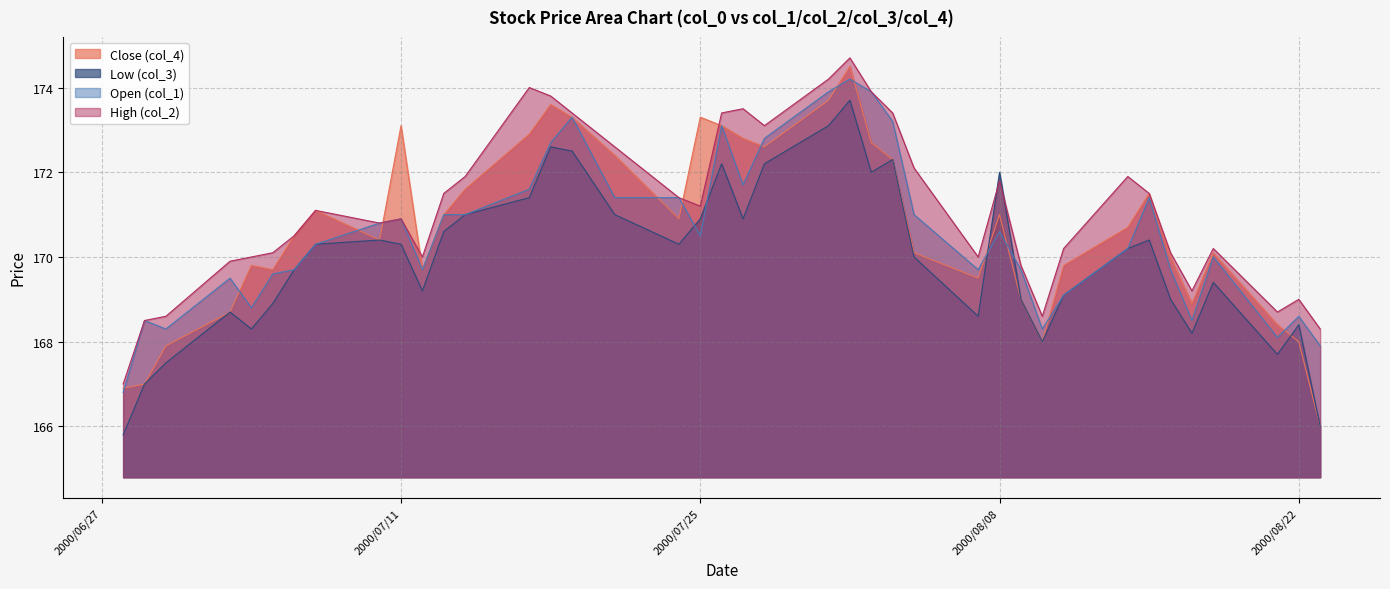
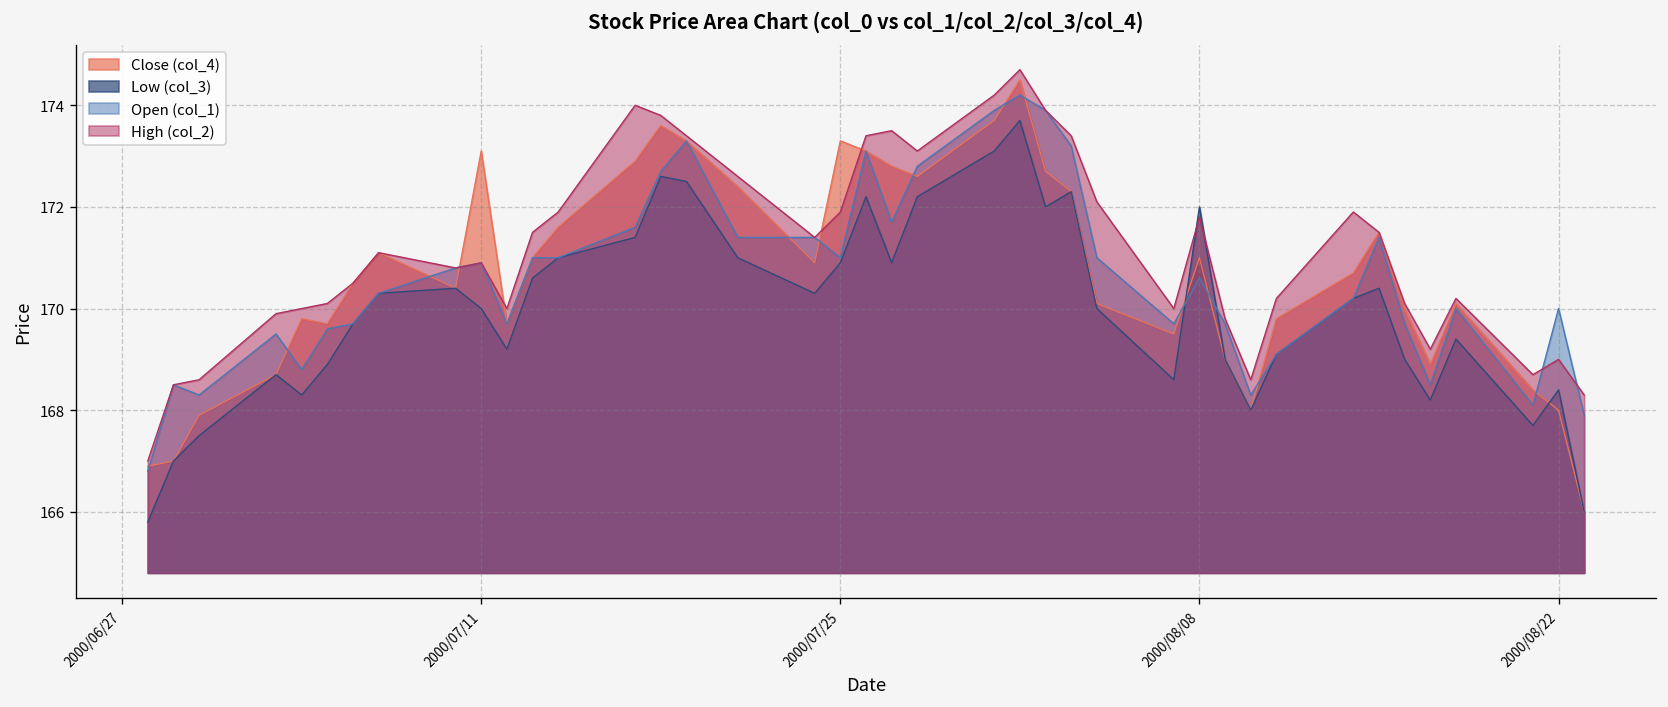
Low (col_3), 2000/07/11: 170.3 -> 170.0
Open (col_1), 2000/07/25: 170.5 -> 171.0
High (col_2), 2000/07/25: 171.2 -> 171.9
Open (col_1), 2000/08/22: 168.6 -> 170.0
